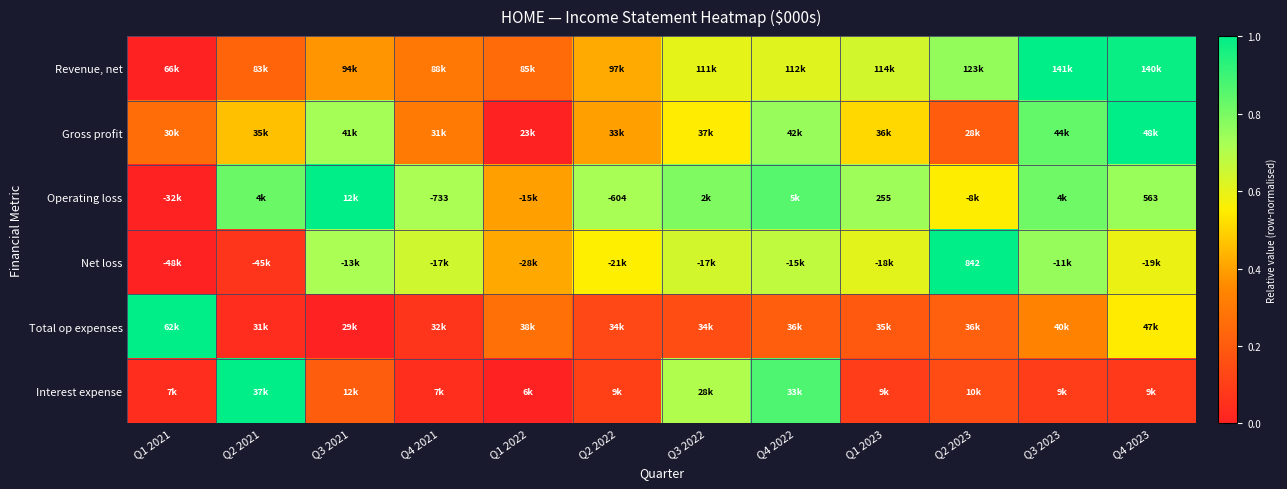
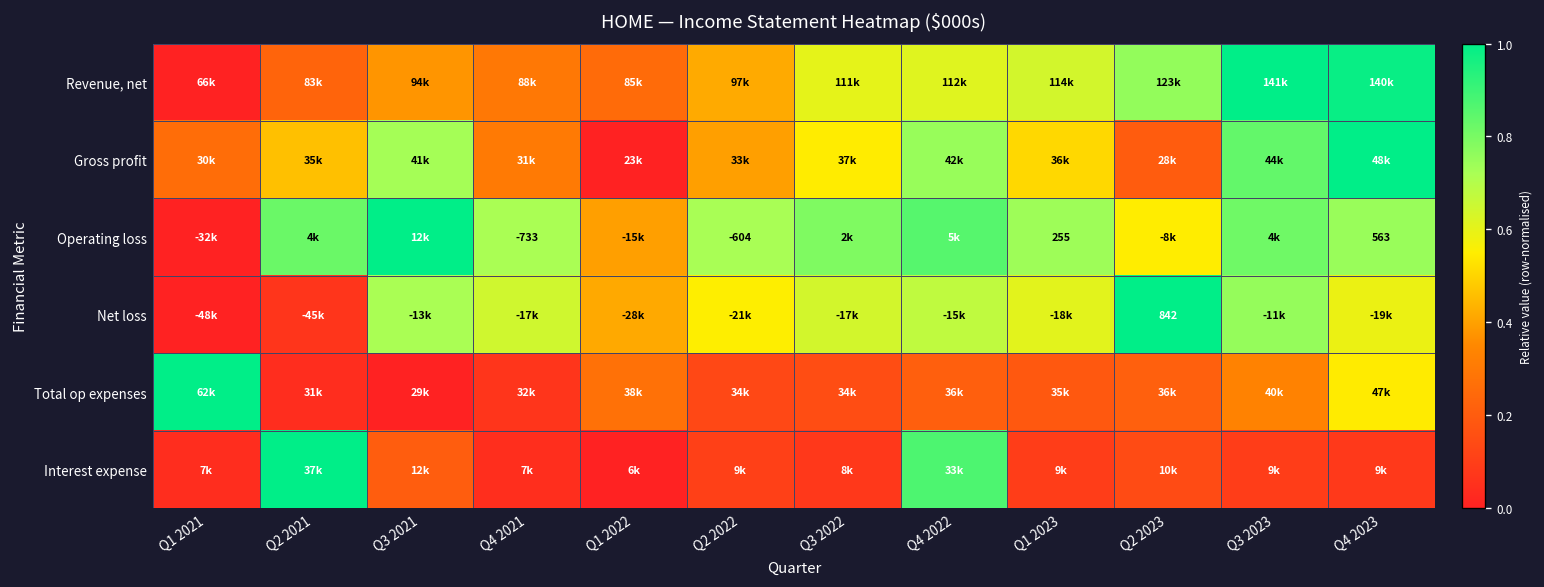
Interest expense, Q3 2022: 28k -> 8k
